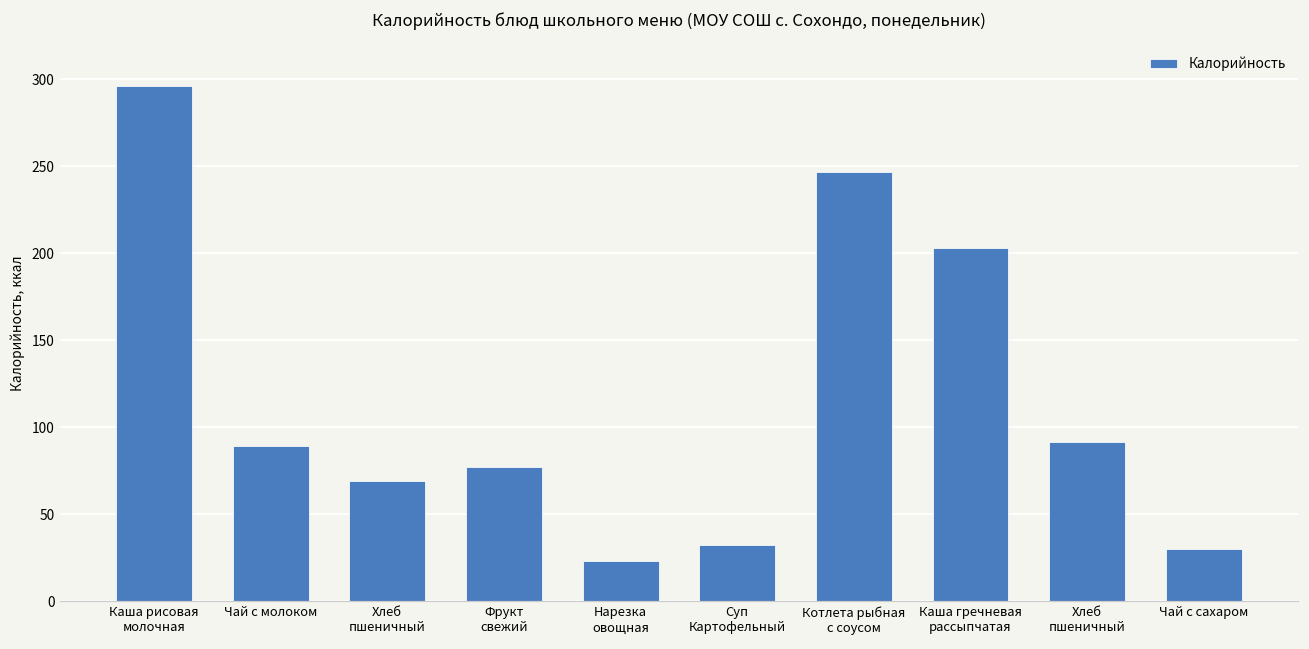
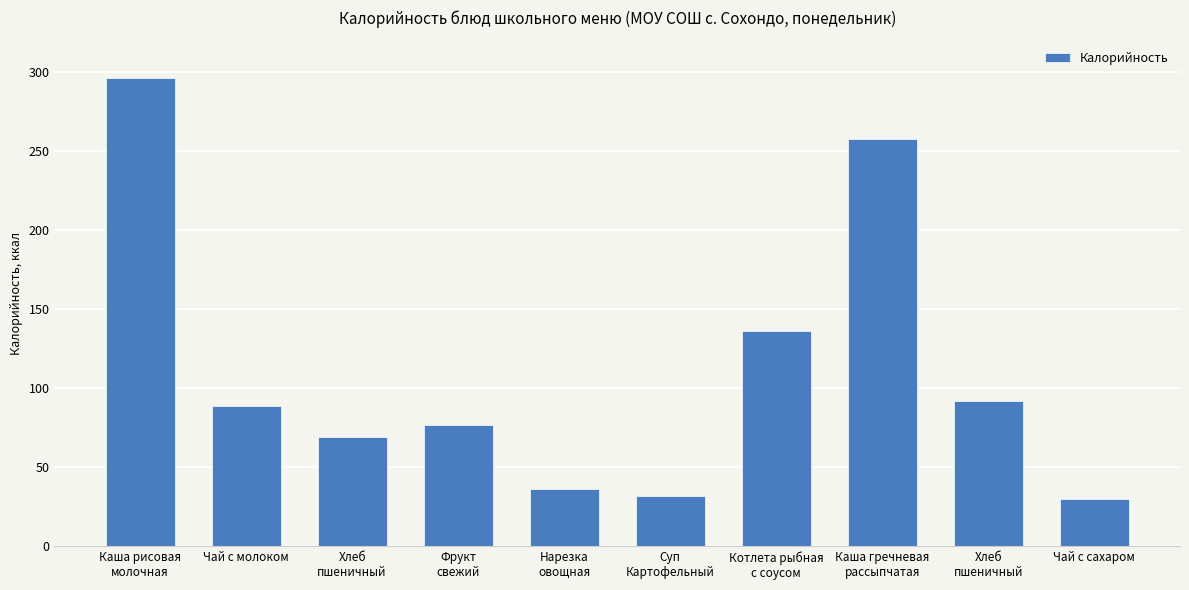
Нарезка овощная: 23 -> 36
Котлета рыбная с соусом: 247 -> 136
Каша гречневая рассыпчатая: 203 -> 258
